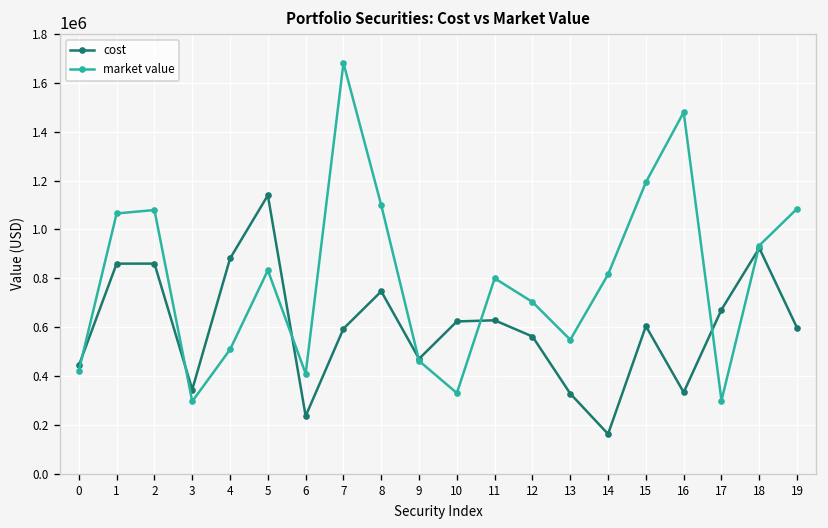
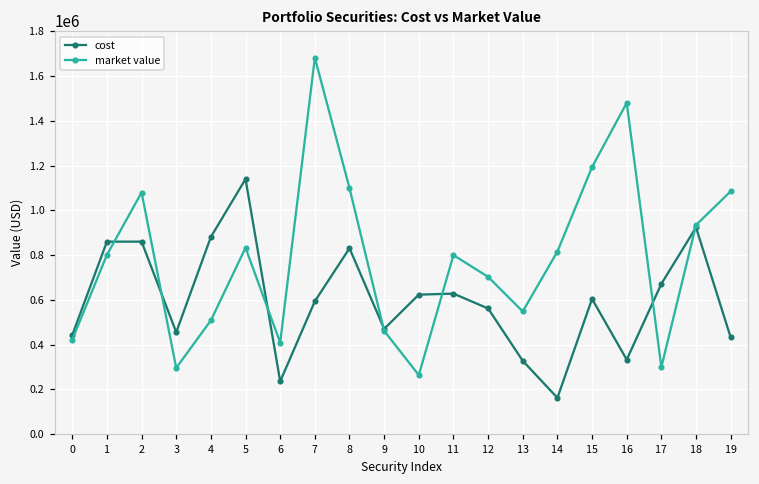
market value, 1: 1070000 -> 800000
cost, 3: 340000 -> 460000
cost, 8: 750000 -> 830000
market value, 10: 330000 -> 260000
cost, 19: 600000 -> 430000
